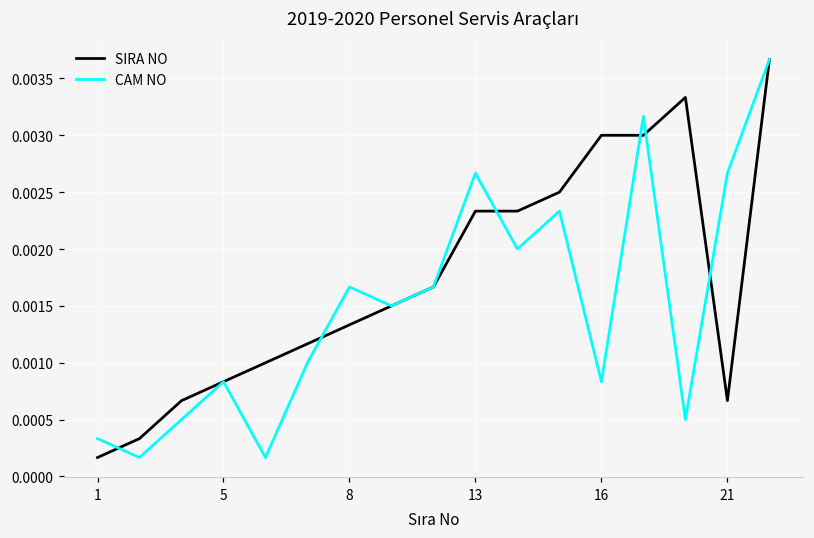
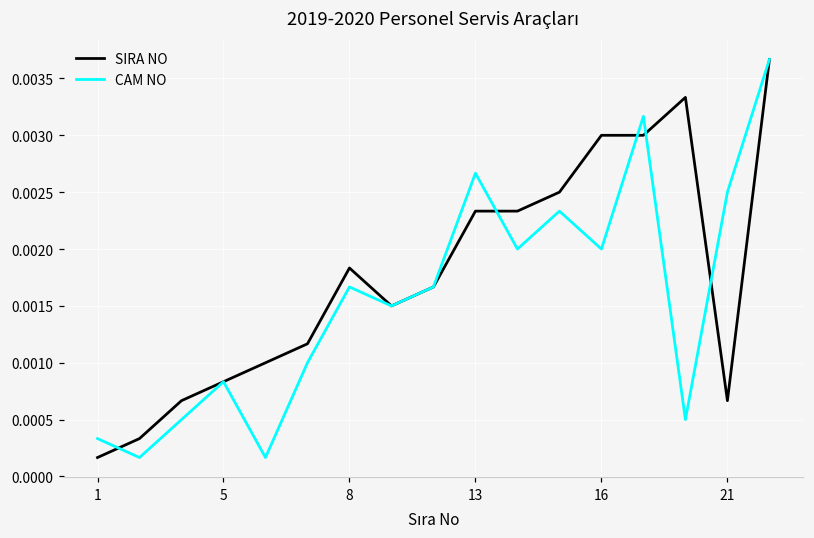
SIRA NO, 8: 0.00133 -> 0.00183
CAM NO, 16: 0.00083 -> 0.00200
CAM NO, 21: 0.00267 -> 0.00250
